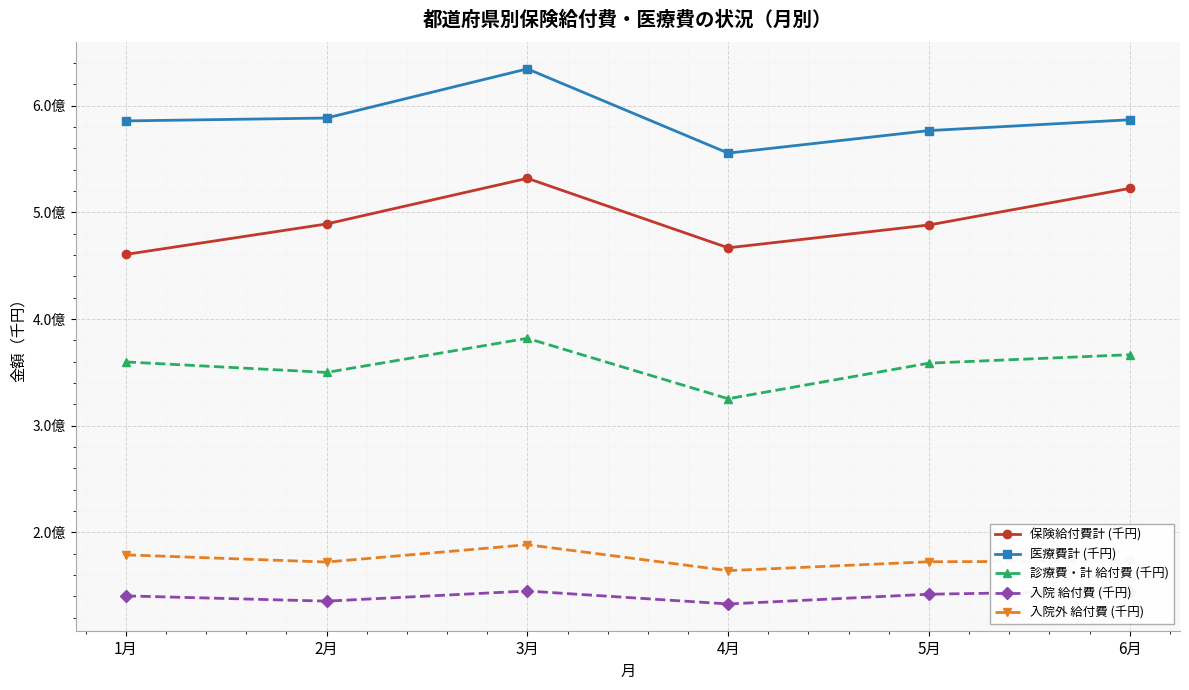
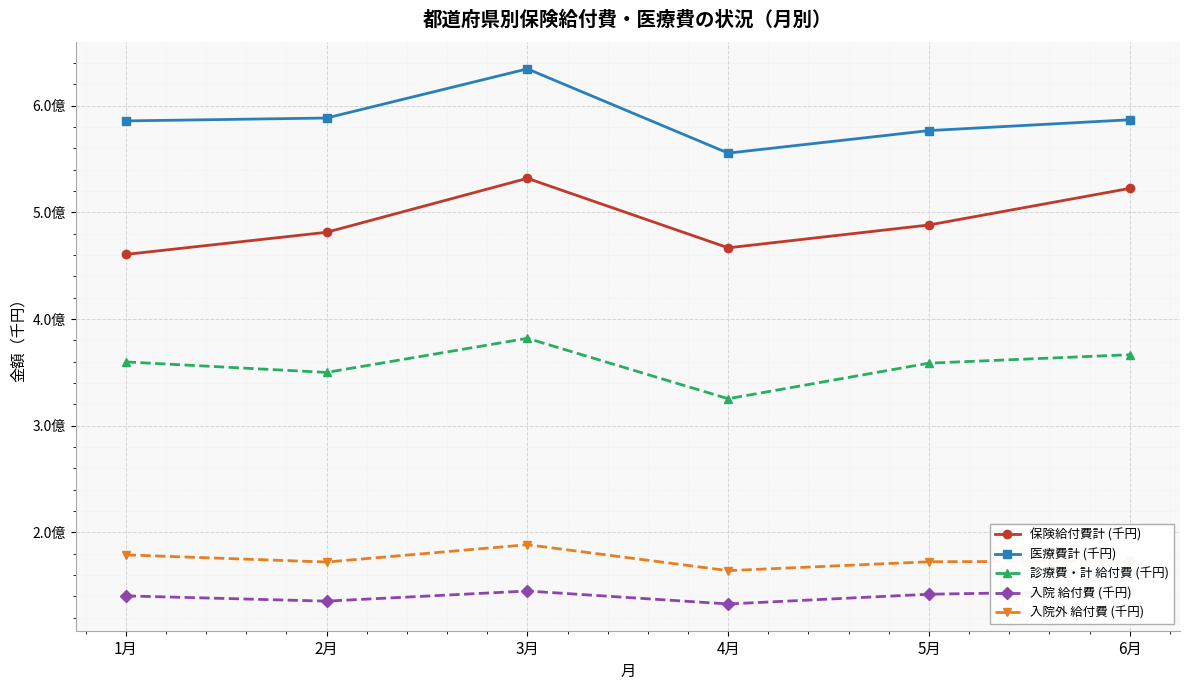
保険給付費計 (千円), 2月: 4.89億 -> 4.81億
